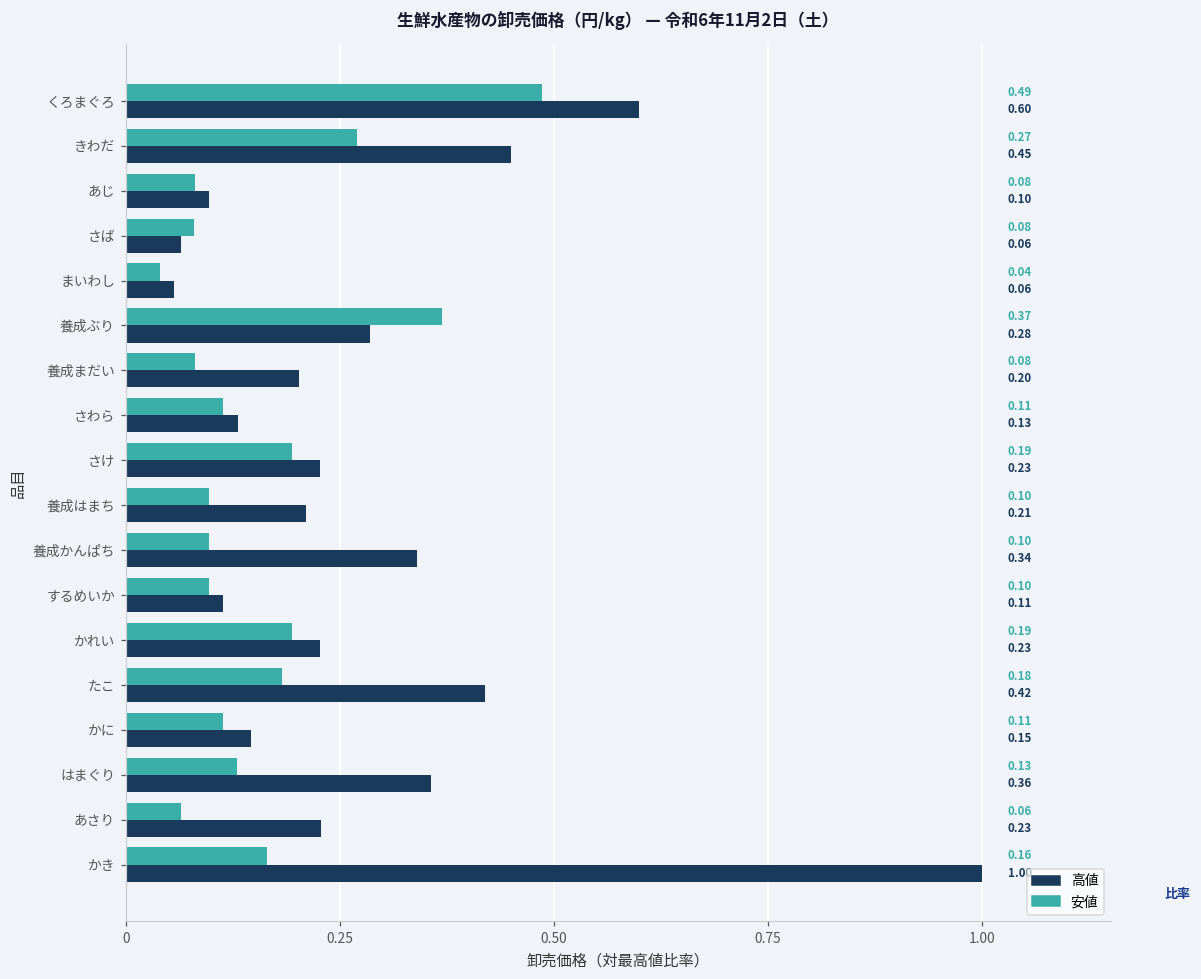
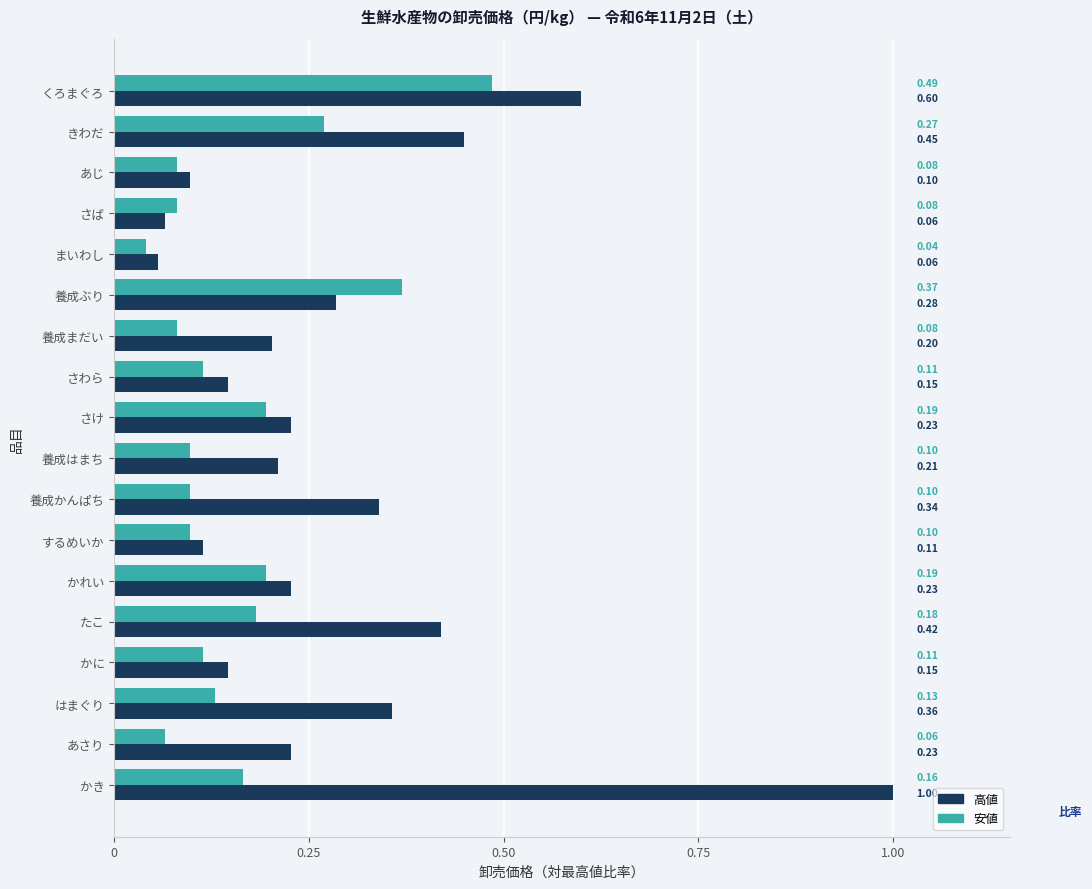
高値, さわら: 0.13 -> 0.15
